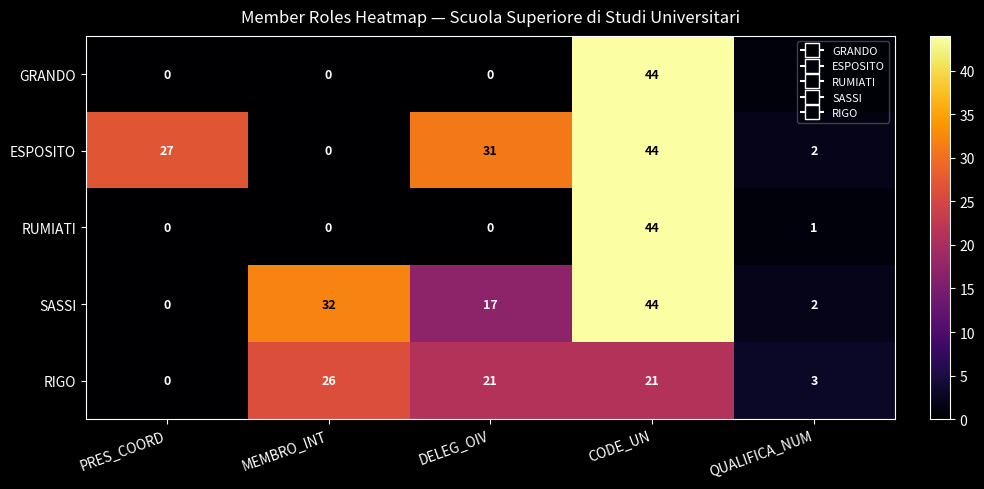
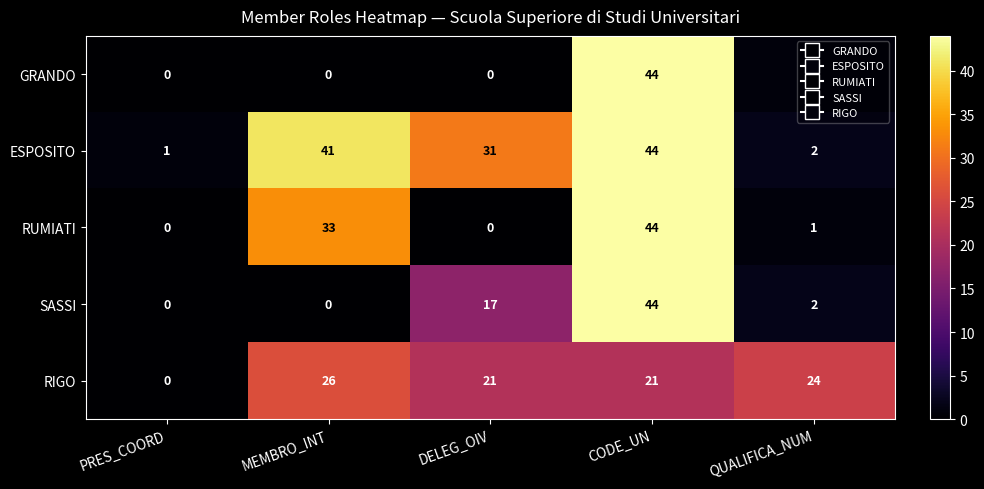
ESPOSITO, PRES_COORD: 27 -> 1
ESPOSITO, MEMBRO_INT: 0 -> 41
RUMIATI, MEMBRO_INT: 0 -> 33
SASSI, MEMBRO_INT: 32 -> 0
RIGO, QUALIFICA_NUM: 3 -> 24
